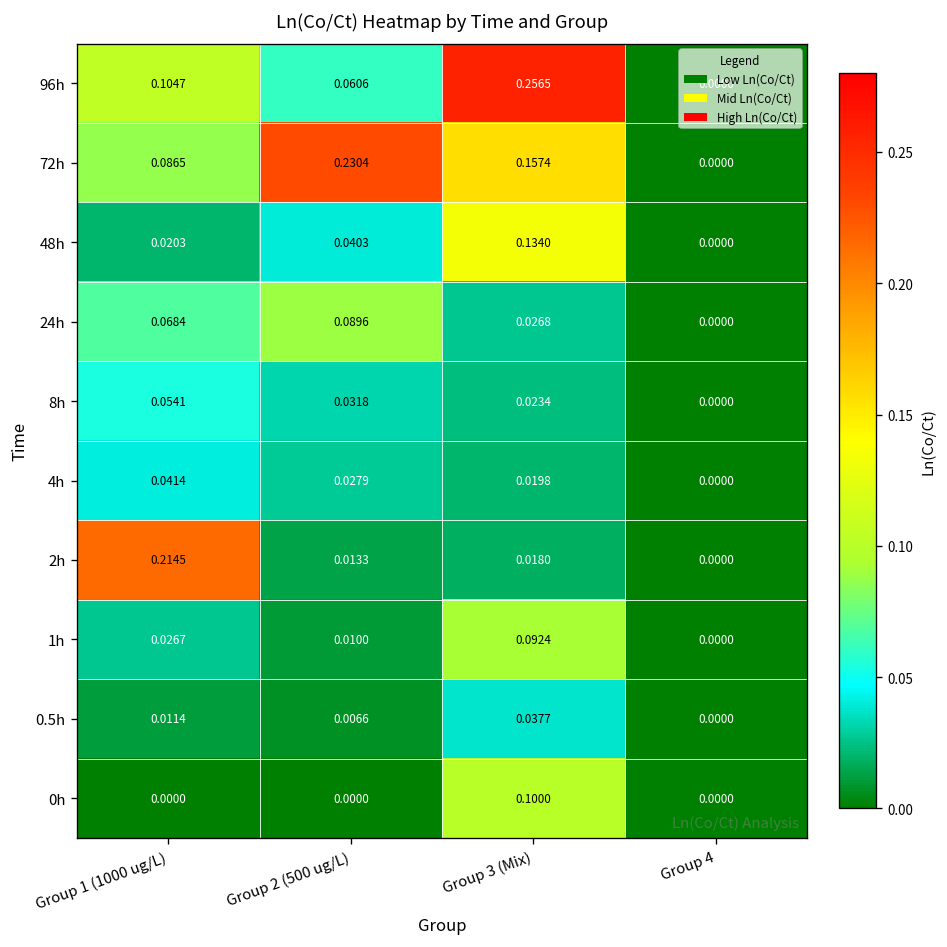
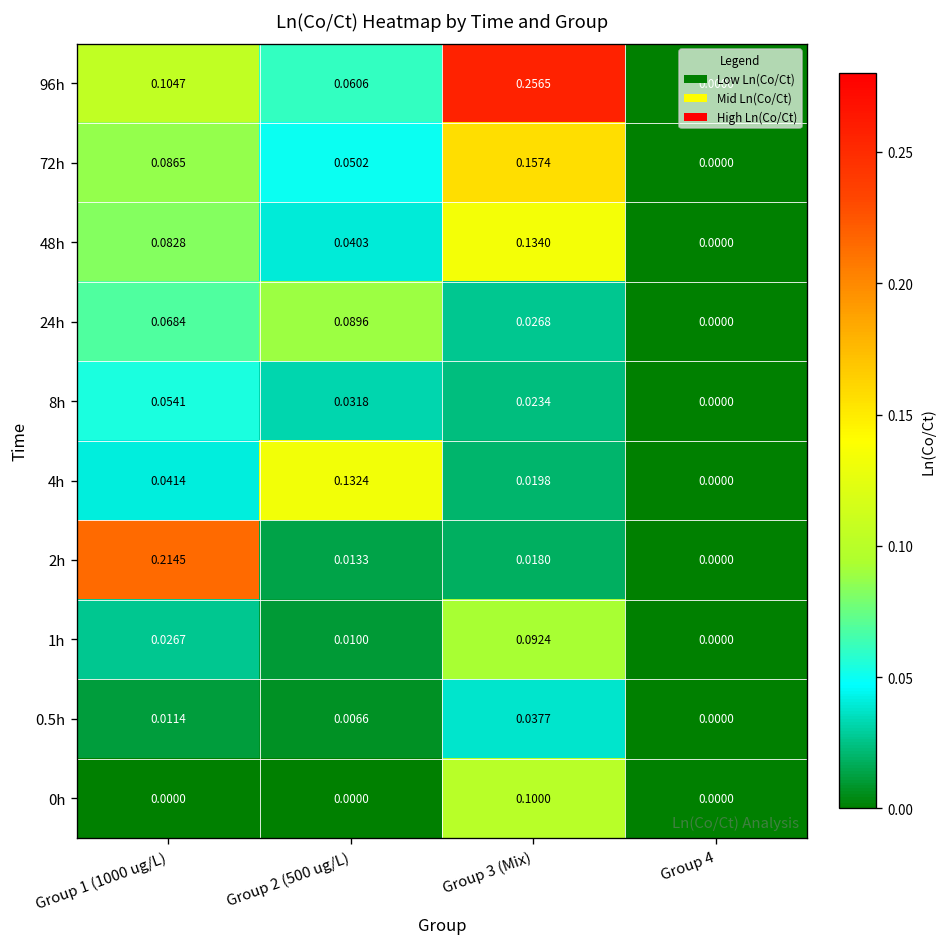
72h, Group 2 (500 ug/L): 0.2304 -> 0.0502
48h, Group 1 (1000 ug/L): 0.0203 -> 0.0828
4h, Group 2 (500 ug/L): 0.0279 -> 0.1324
